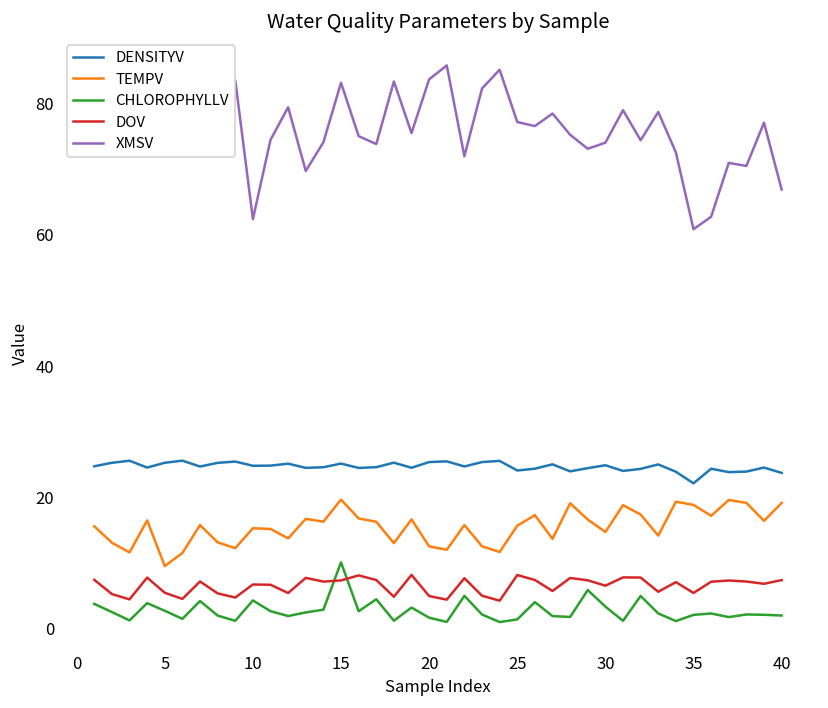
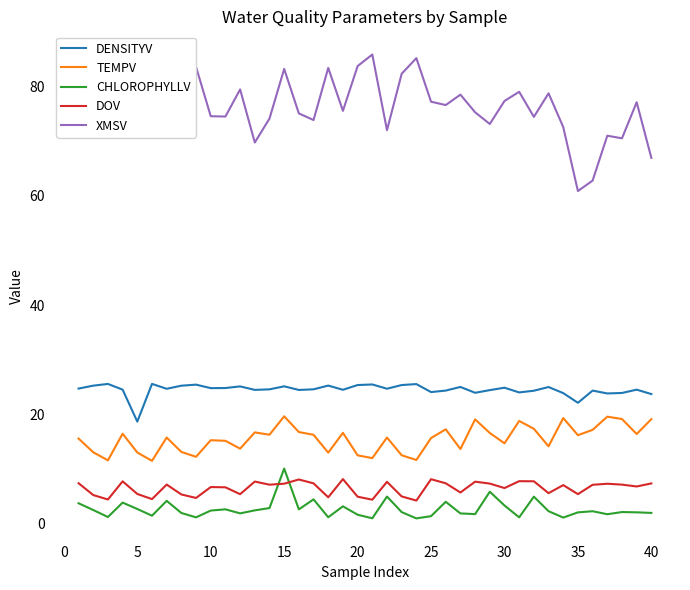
DENSITYV, 5: 25 -> 19
TEMPV, 5: 9 -> 13
CHLOROPHYLLV, 10: 4 -> 2
XMSV, 10: 62 -> 75
XMSV, 30: 74 -> 77
TEMPV, 35: 19 -> 16
